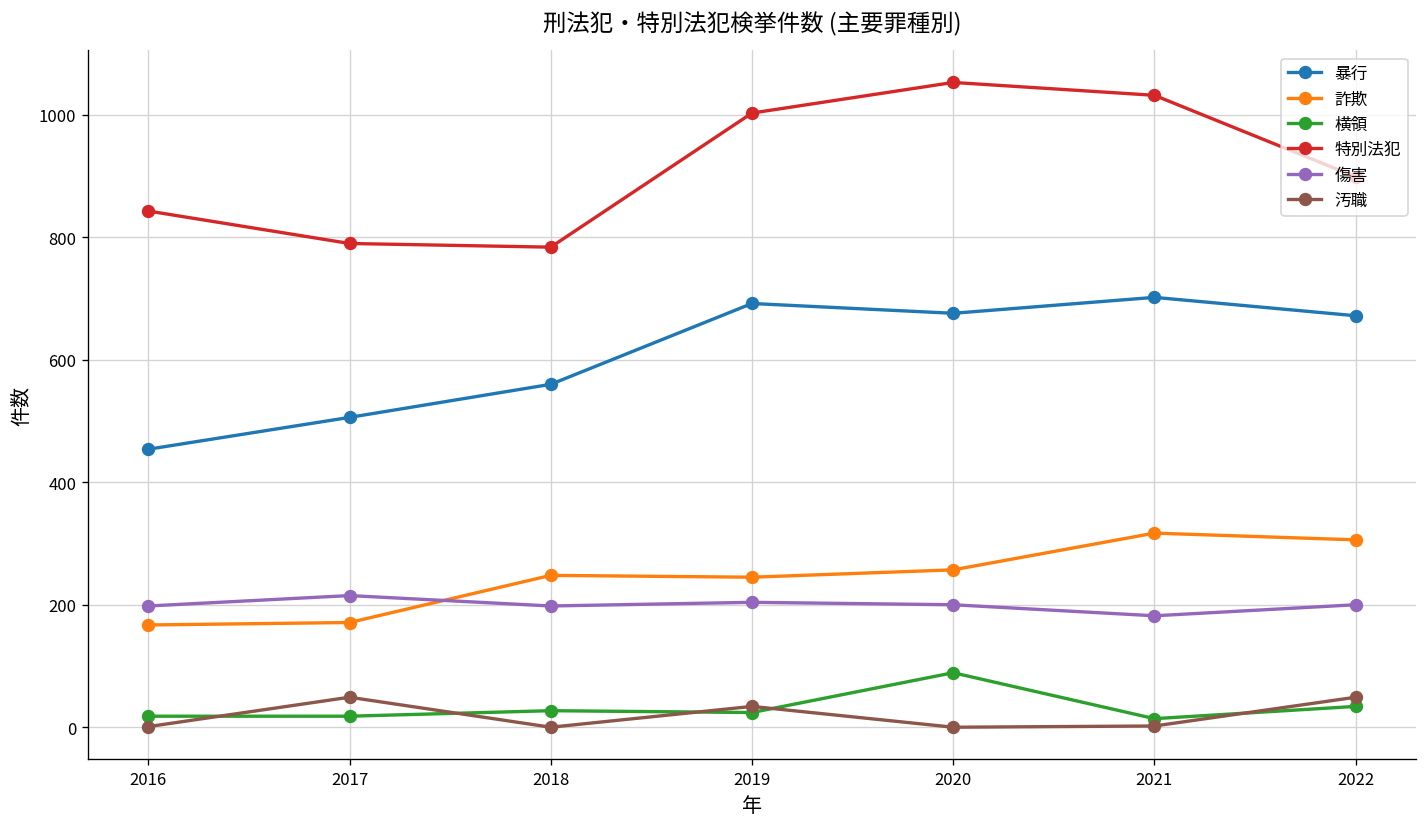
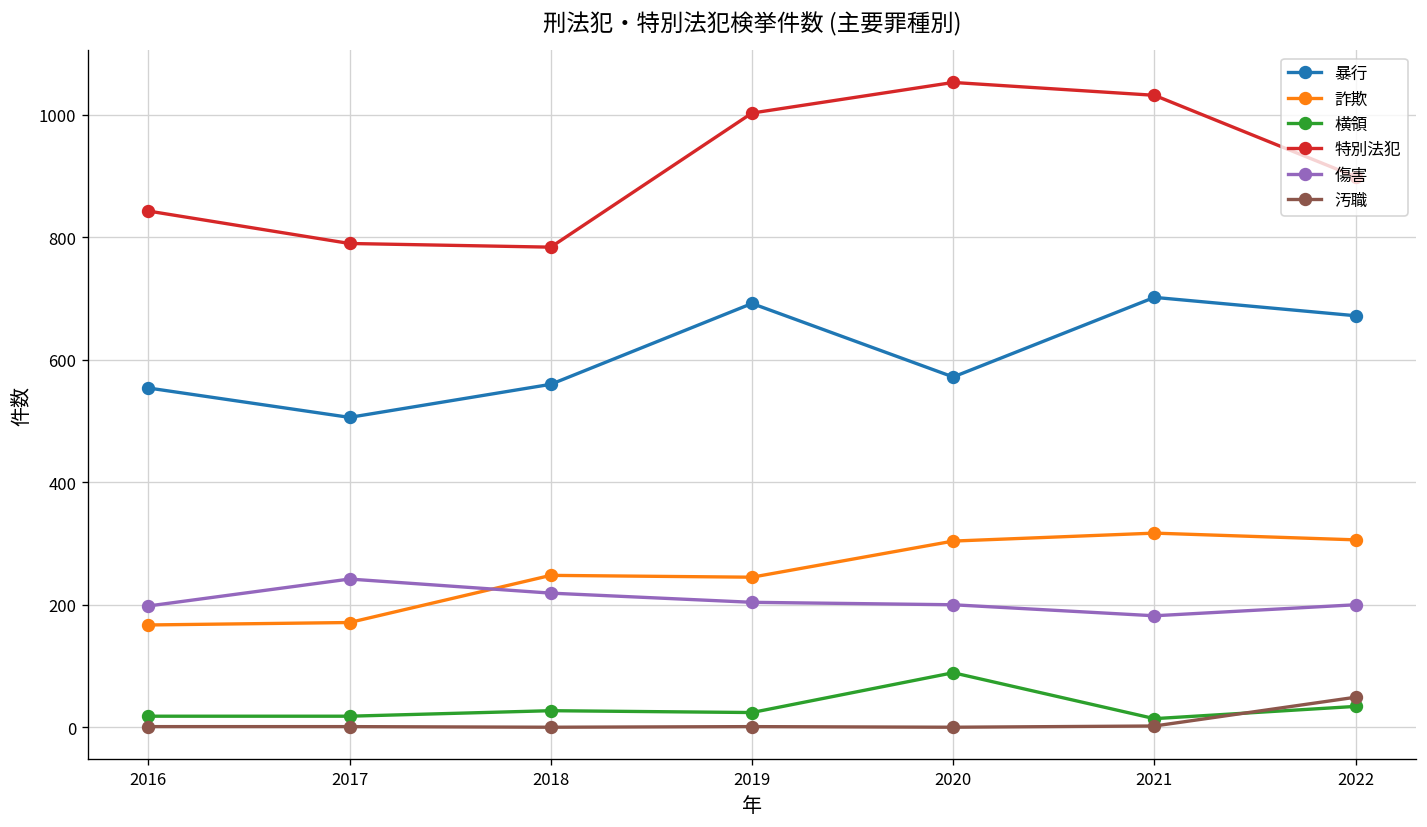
暴行, 2016: 450 -> 550
傷害, 2017: 220 -> 240
汚職, 2017: 50 -> 0
傷害, 2018: 200 -> 220
汚職, 2019: 30 -> 0
暴行, 2020: 680 -> 570
詐欺, 2020: 260 -> 300
